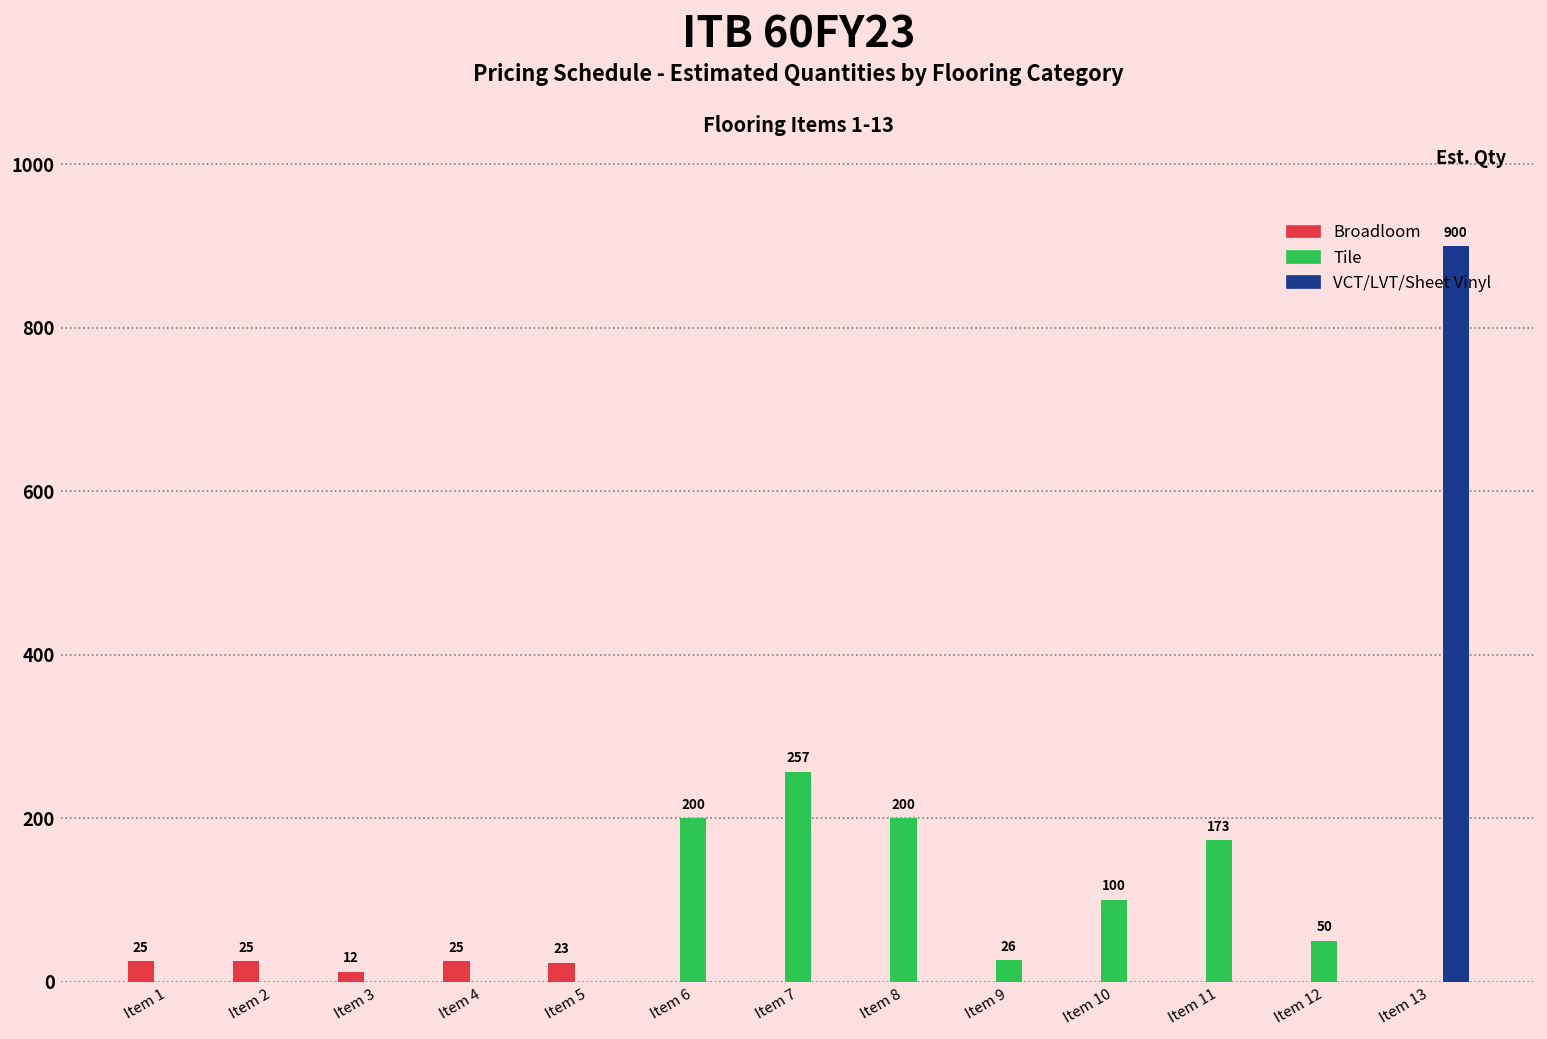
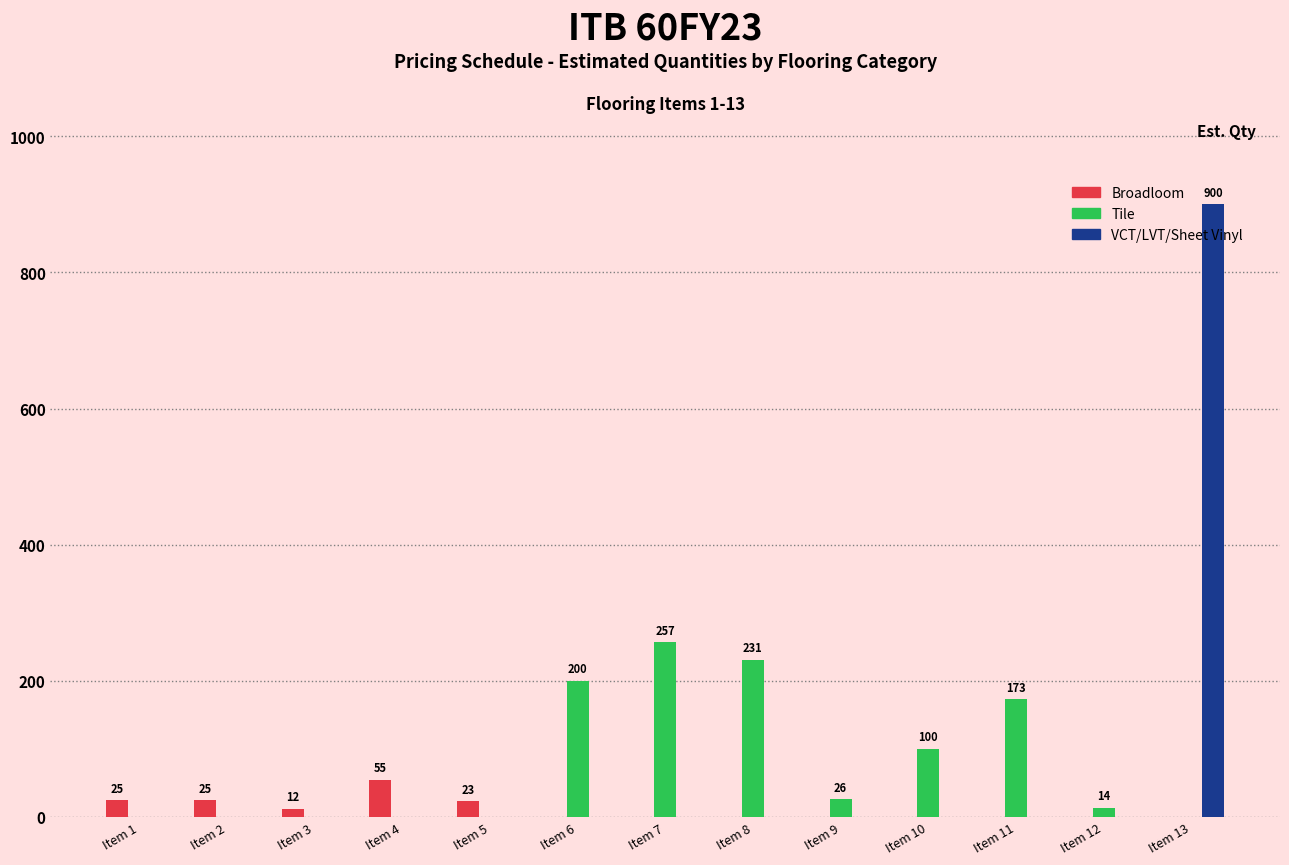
Broadloom, Item 4: 25 -> 55
Tile, Item 8: 200 -> 231
Tile, Item 12: 50 -> 14
